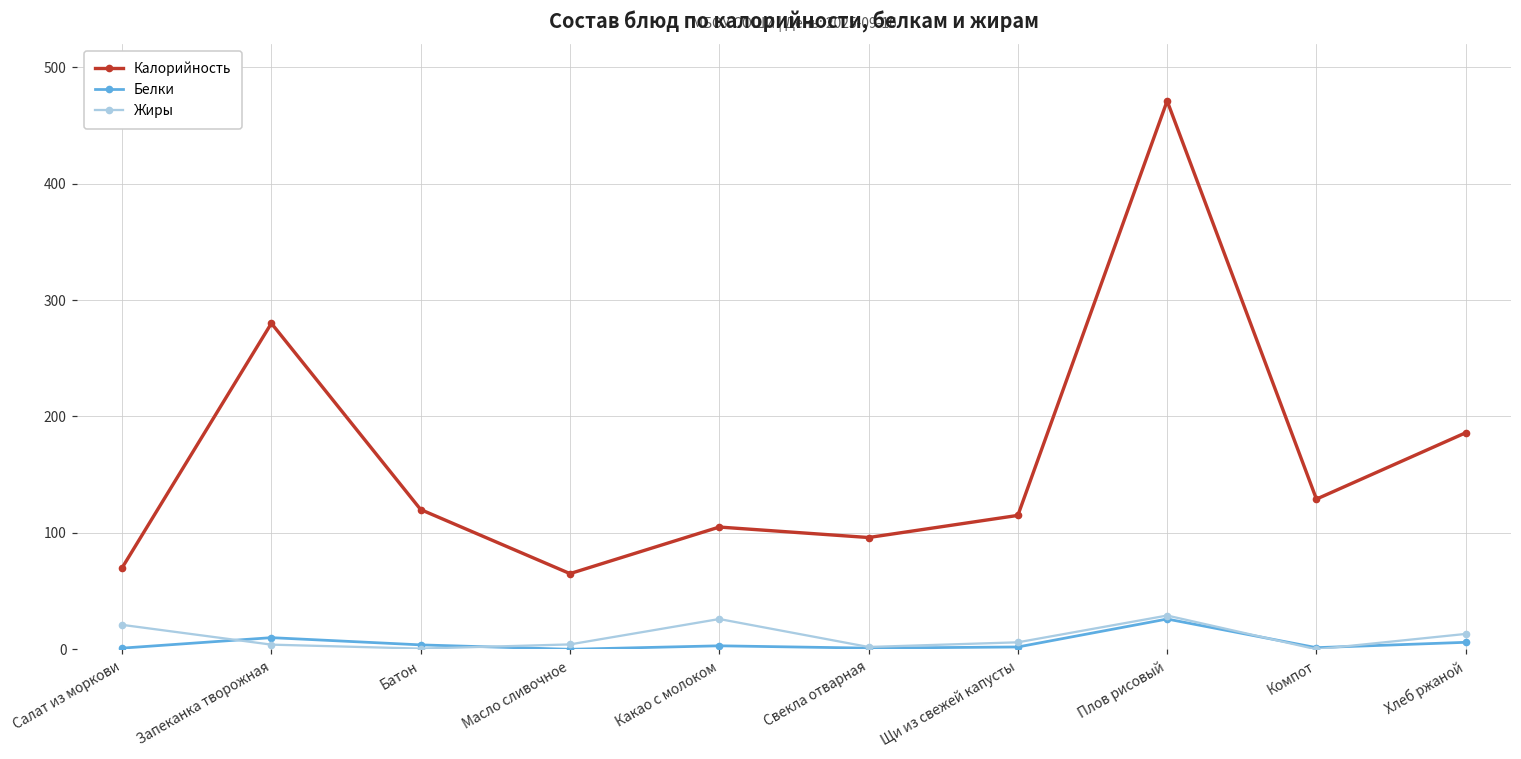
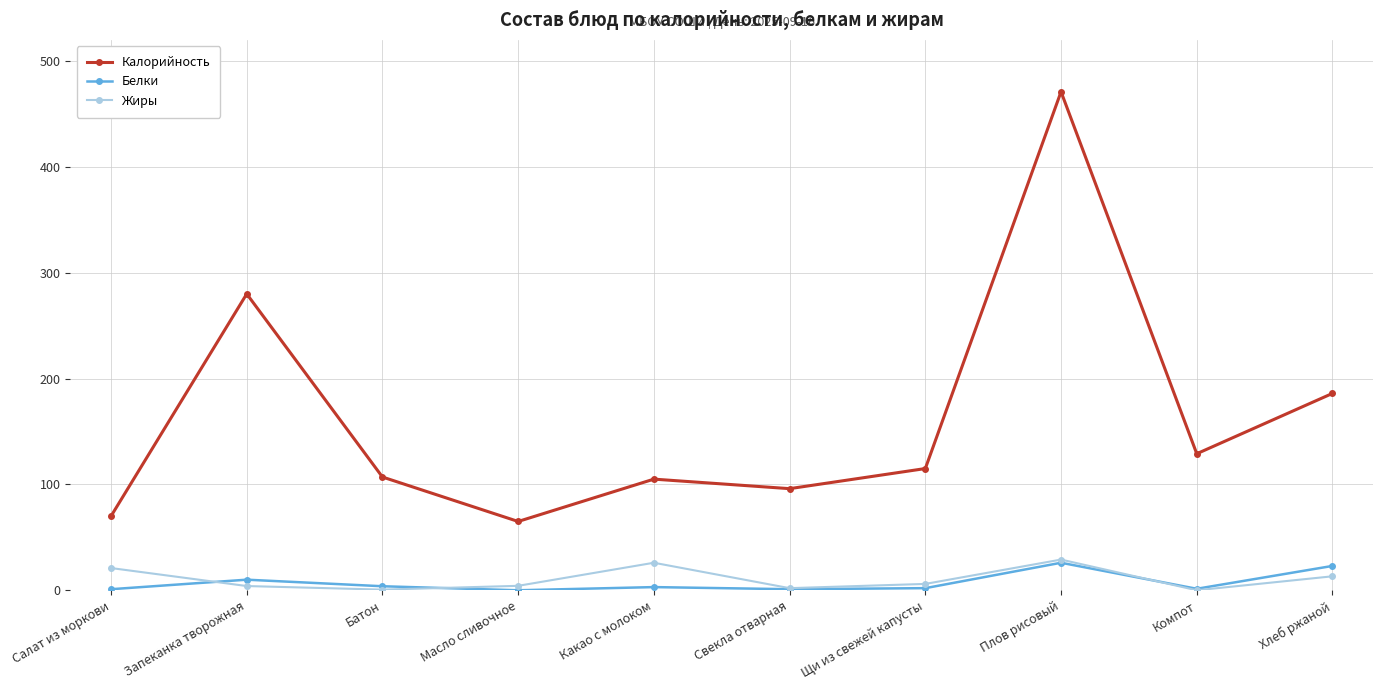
Калорийность, Батон: 120 -> 107
Белки, Хлеб ржаной: 6 -> 23
